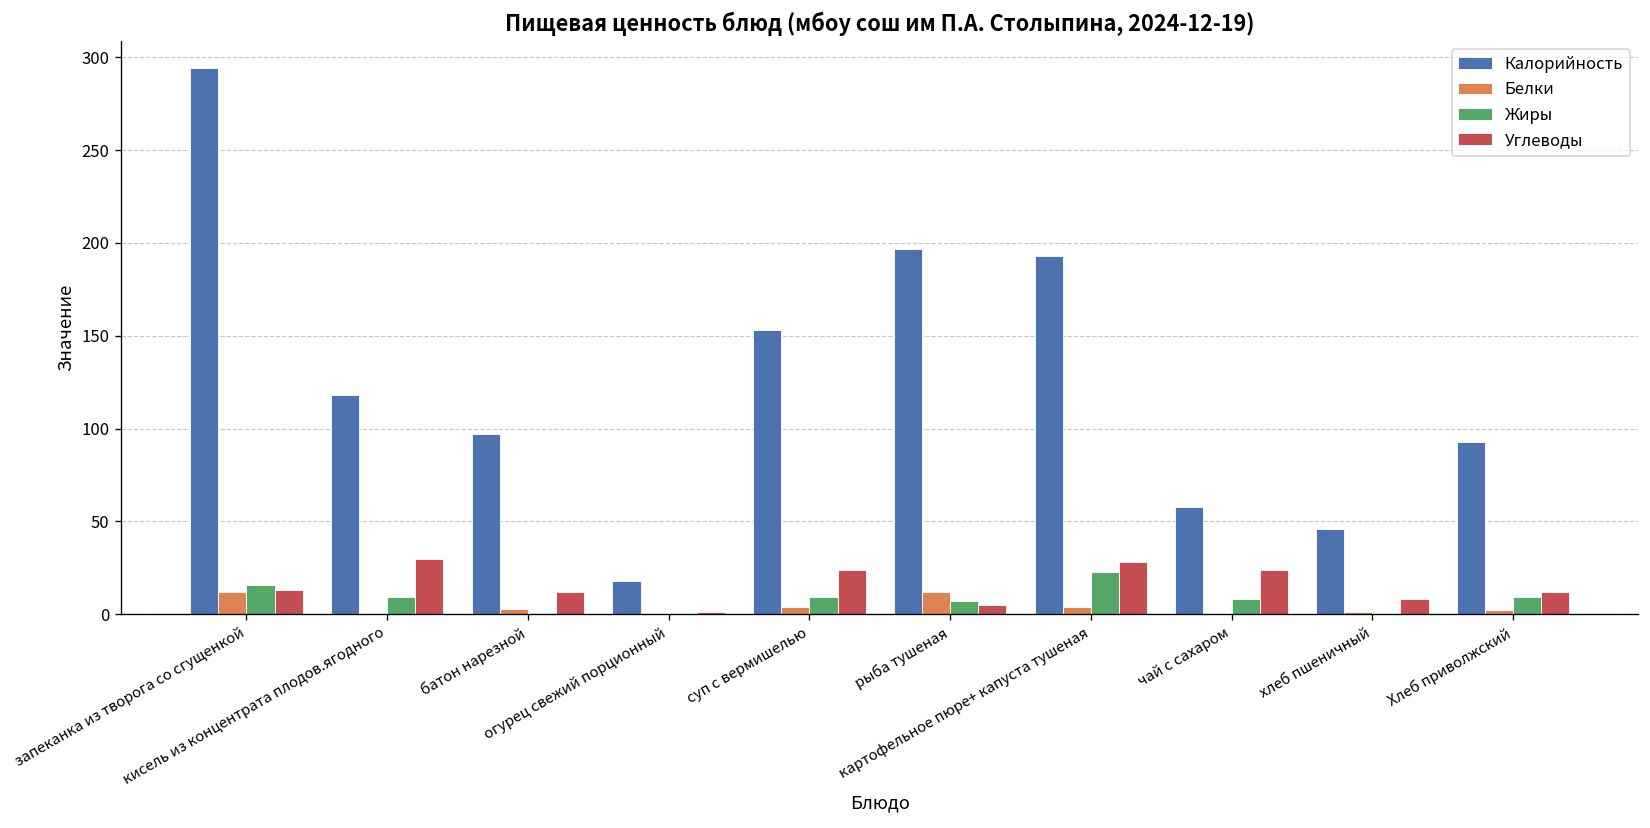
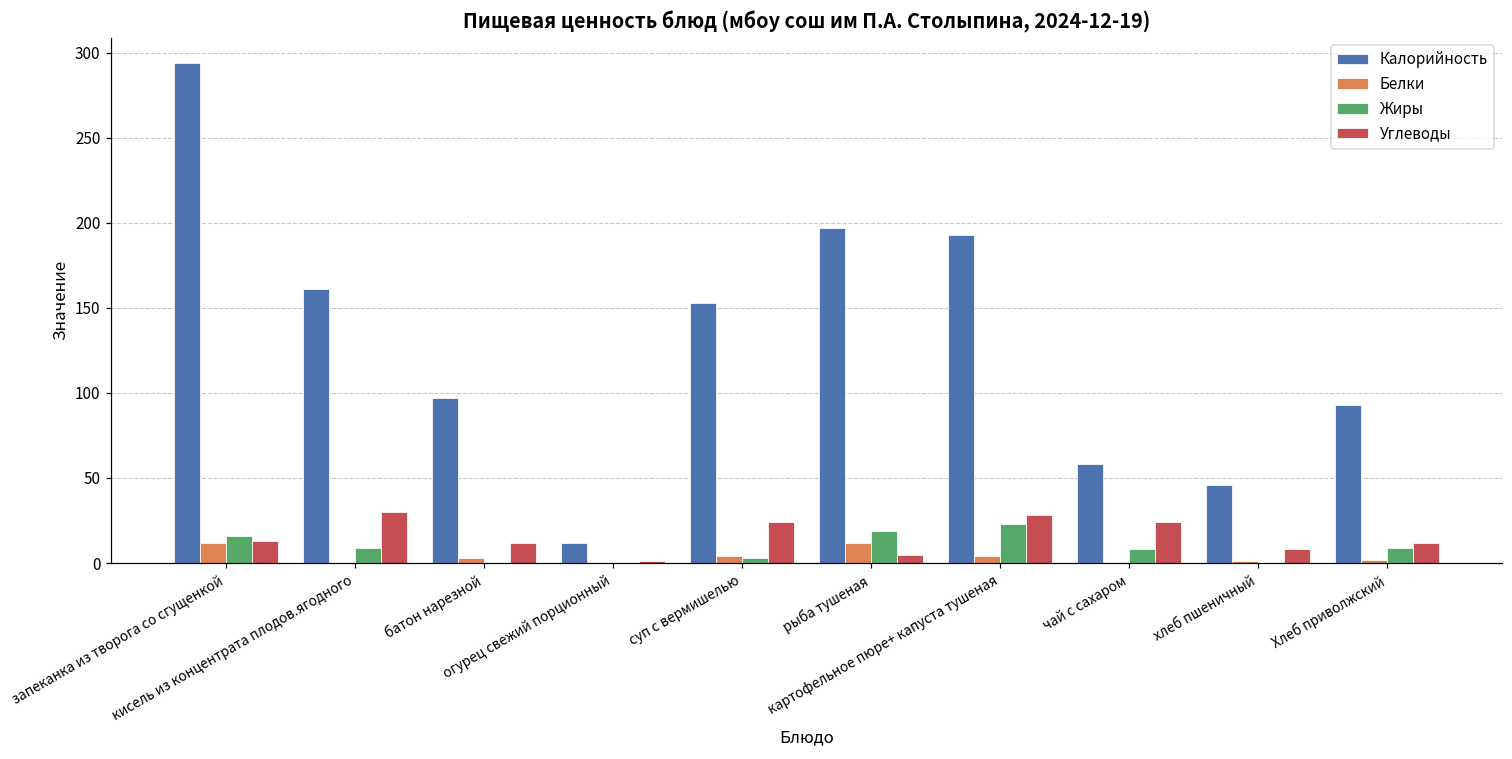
Калорийность, кисель из концентрата плодов.ягодного: 118 -> 161
Калорийность, огурец свежий порционный: 18 -> 12
Жиры, суп с вермишелью: 9 -> 3
Жиры, рыба тушеная: 7 -> 19
